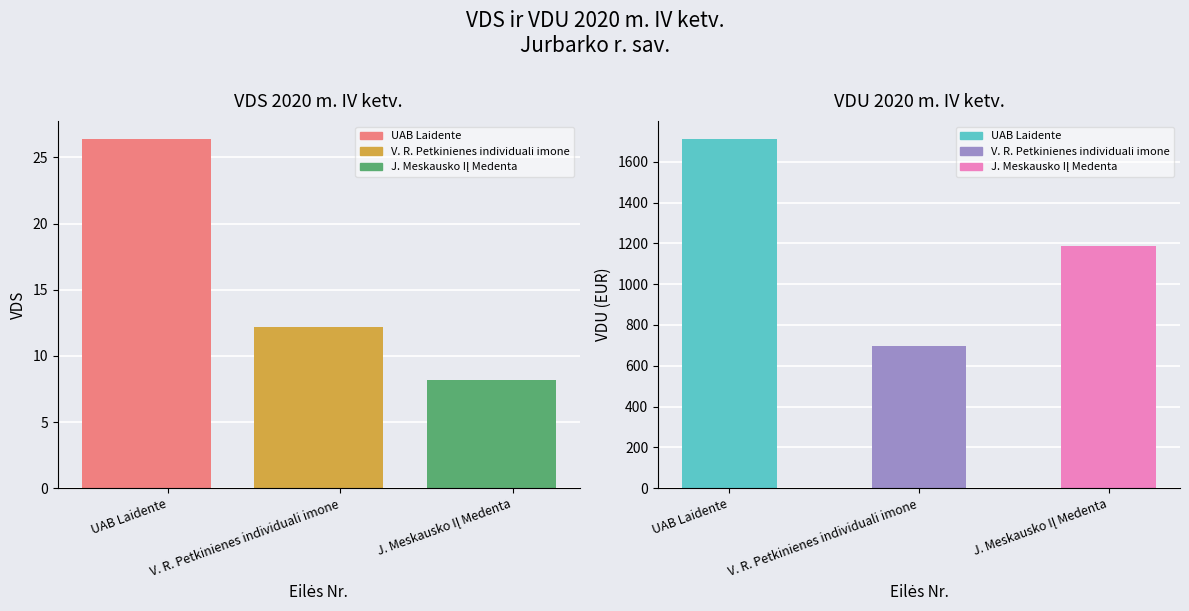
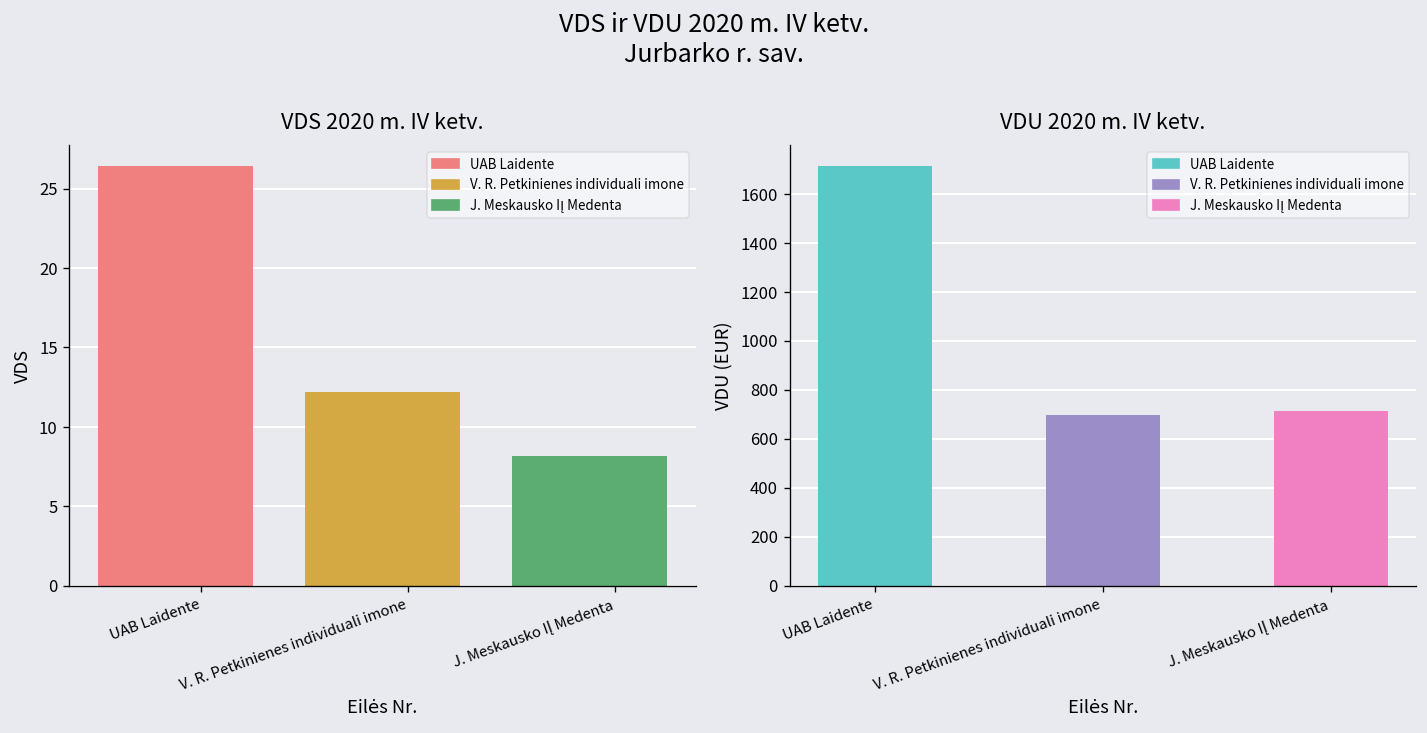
VDU 2020 m. IV ketv., J. Meskausko IĮ Medenta: 1190 -> 710
